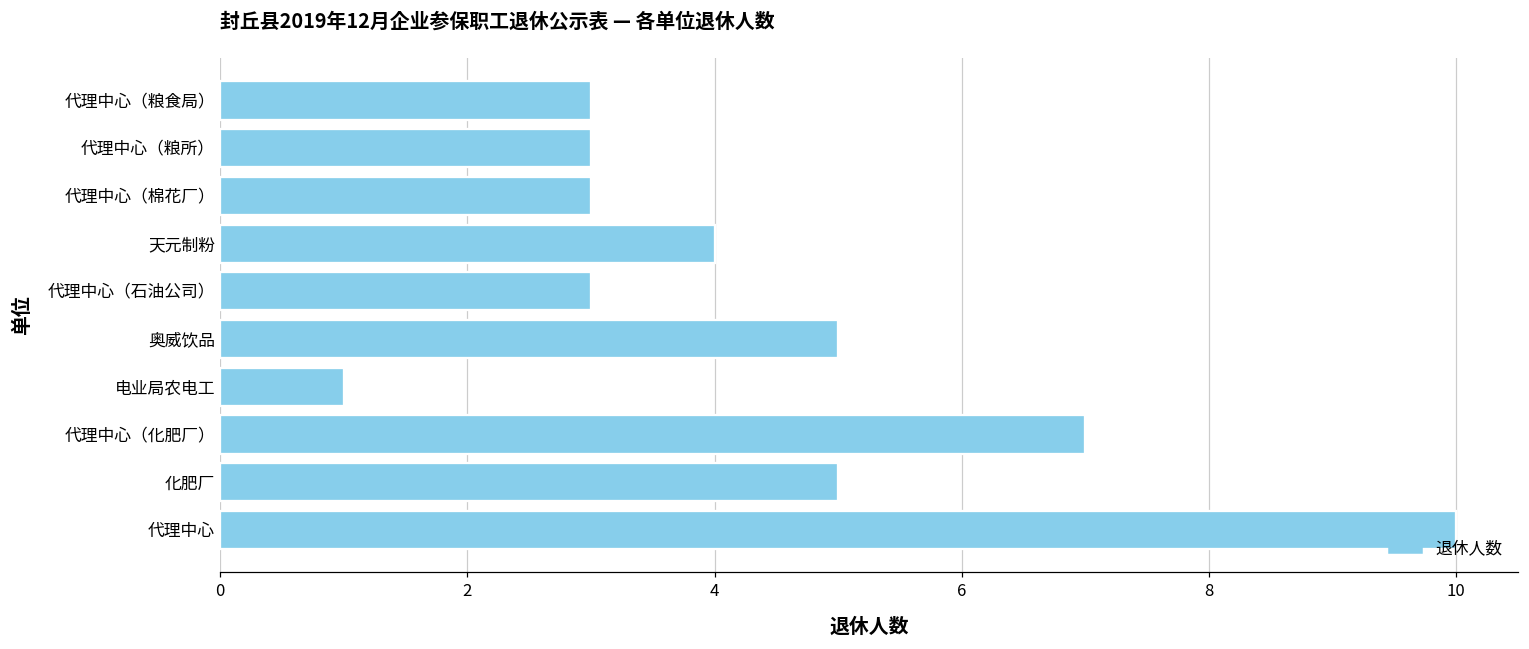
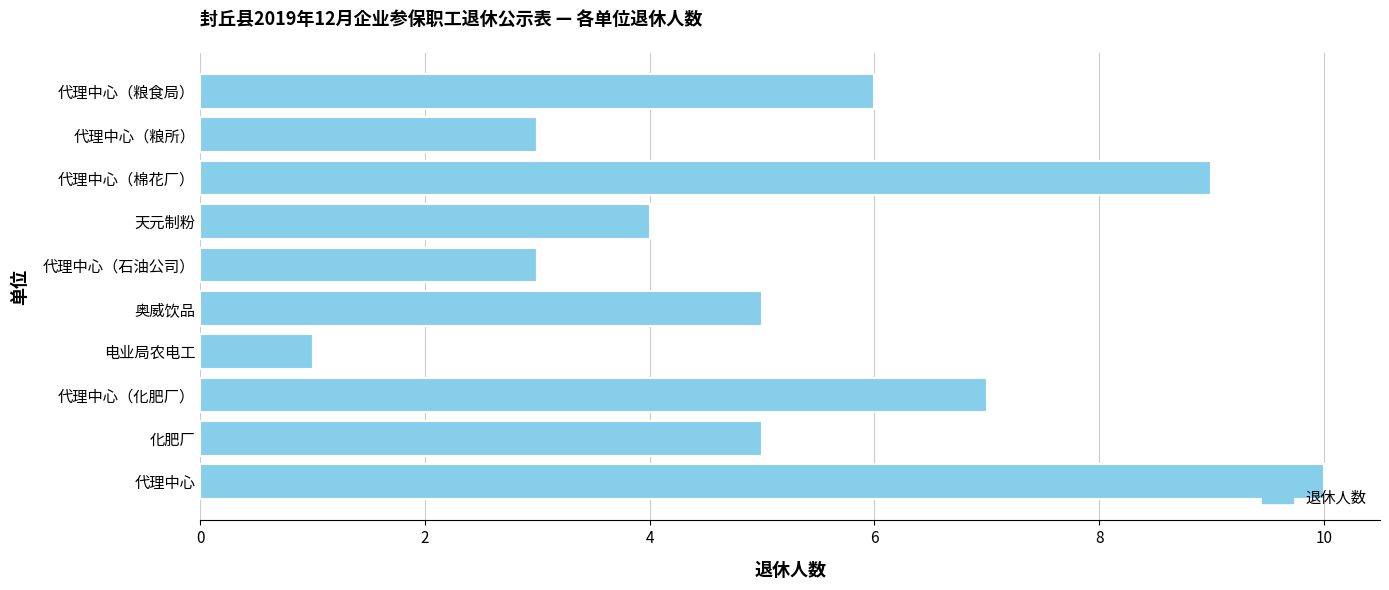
代理中心（粮食局）: 3 -> 6
代理中心（棉花厂）: 3 -> 9
